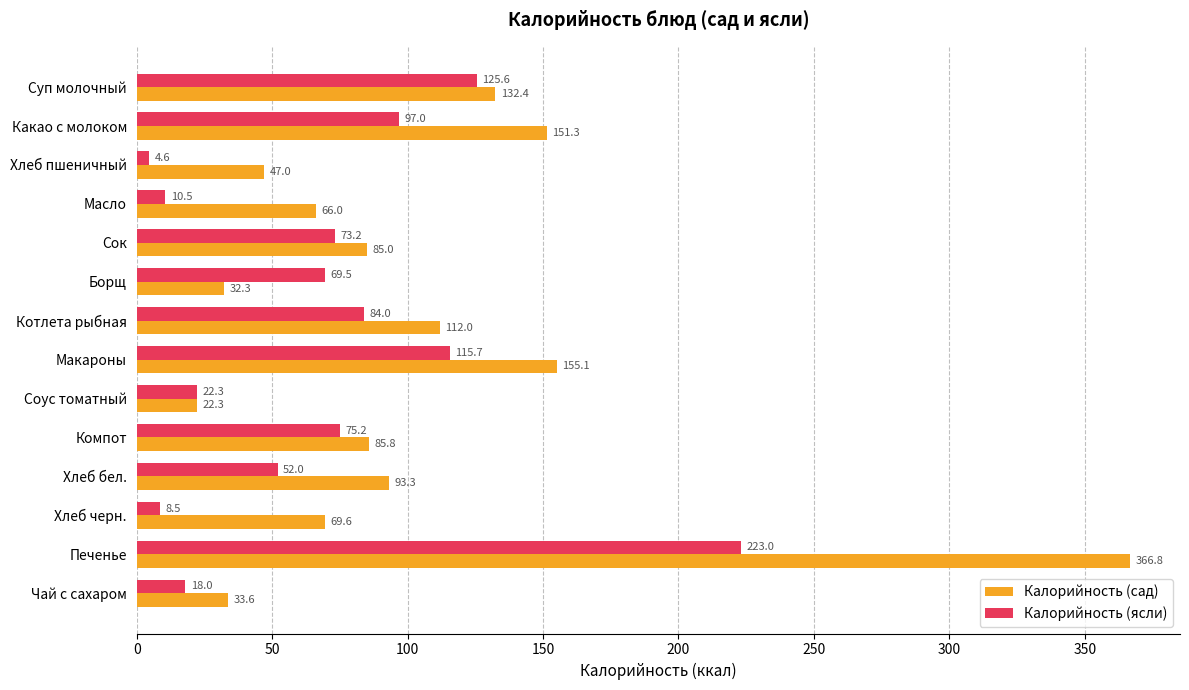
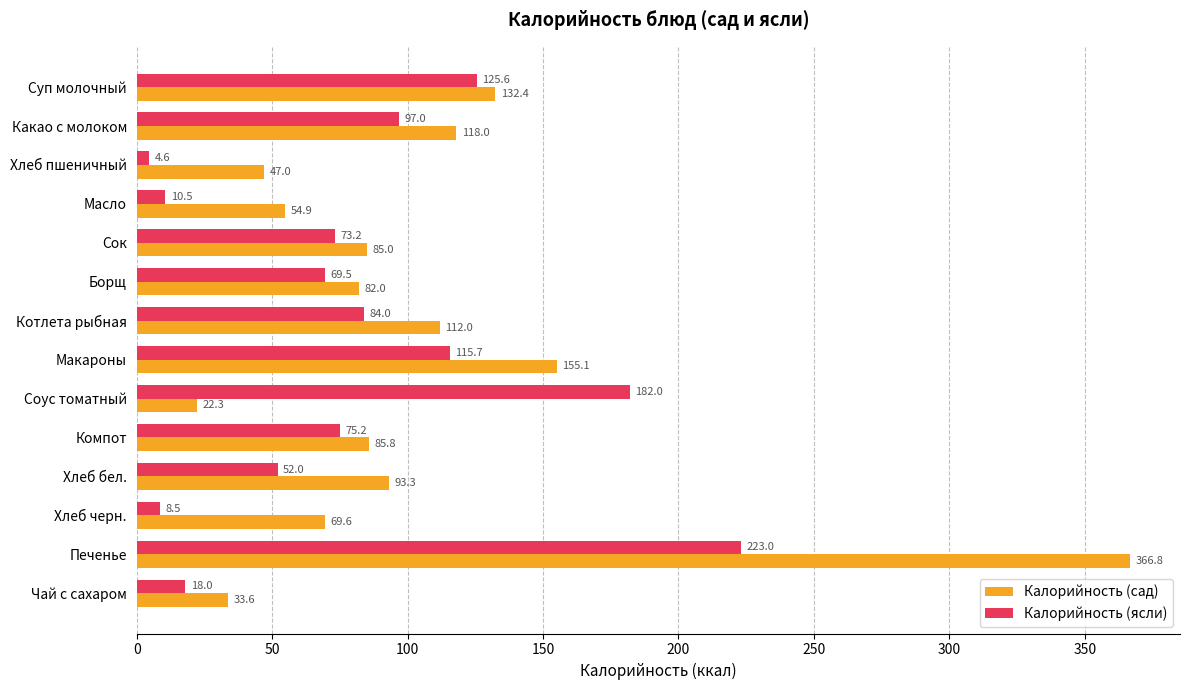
Калорийность (сад), Какао с молоком: 151.3 -> 118.0
Калорийность (сад), Масло: 66.0 -> 54.9
Калорийность (сад), Борщ: 32.3 -> 82.0
Калорийность (ясли), Соус томатный: 22.3 -> 182.0
